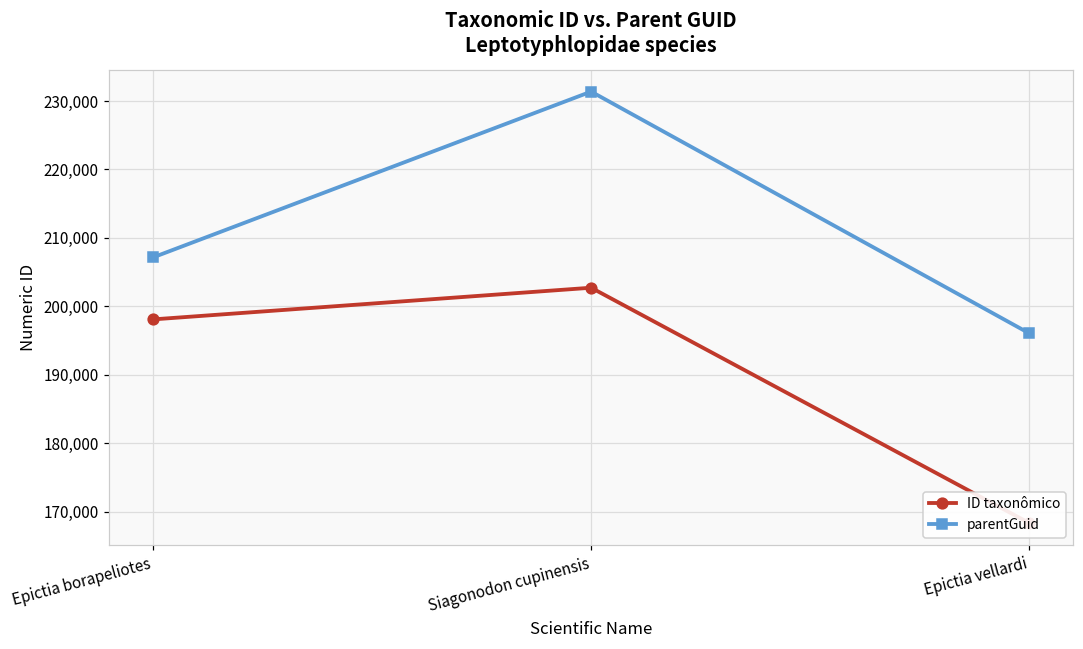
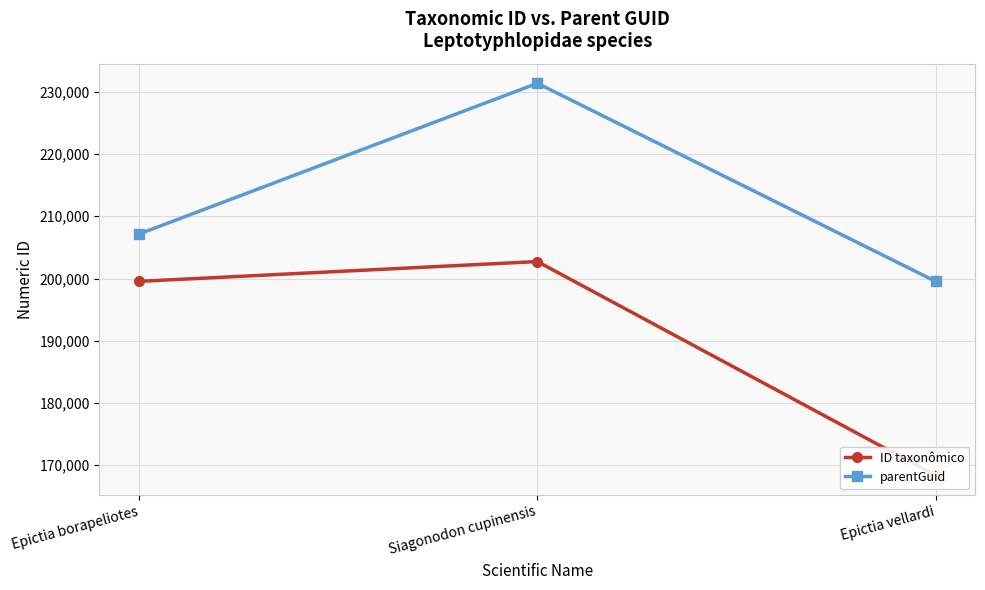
ID taxonômico, Epictia borapeliotes: 198,000 -> 200,000
parentGuid, Epictia vellardi: 196,000 -> 200,000
